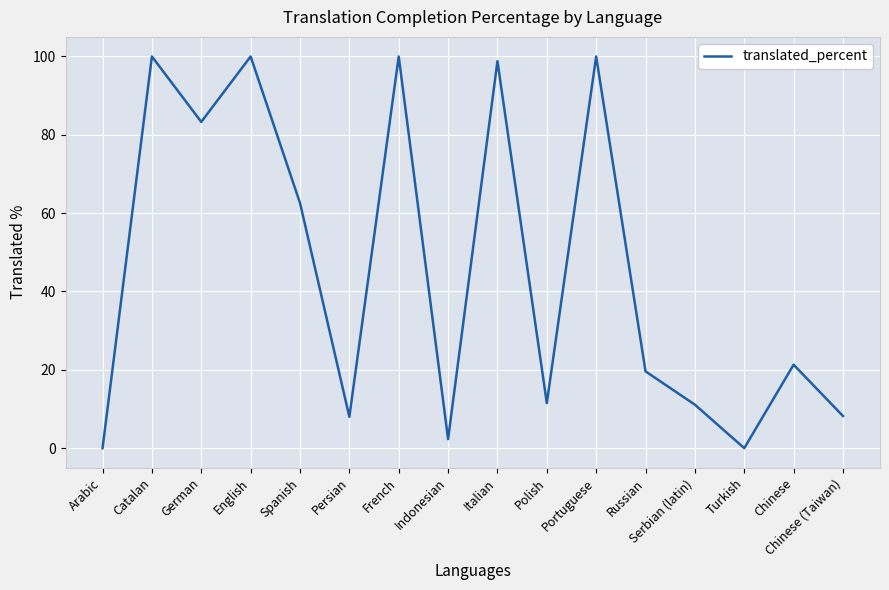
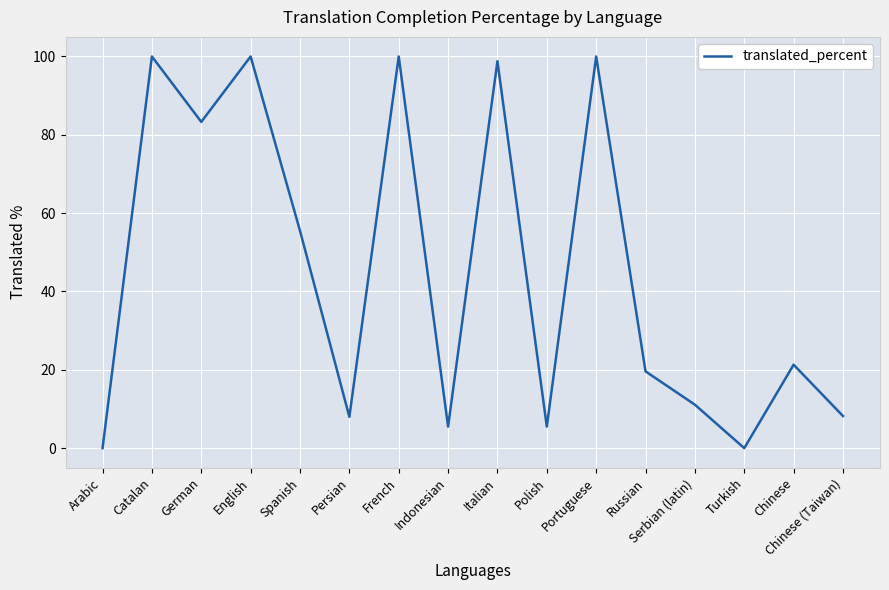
Spanish: 63 -> 56
Indonesian: 2 -> 6
Polish: 12 -> 6
